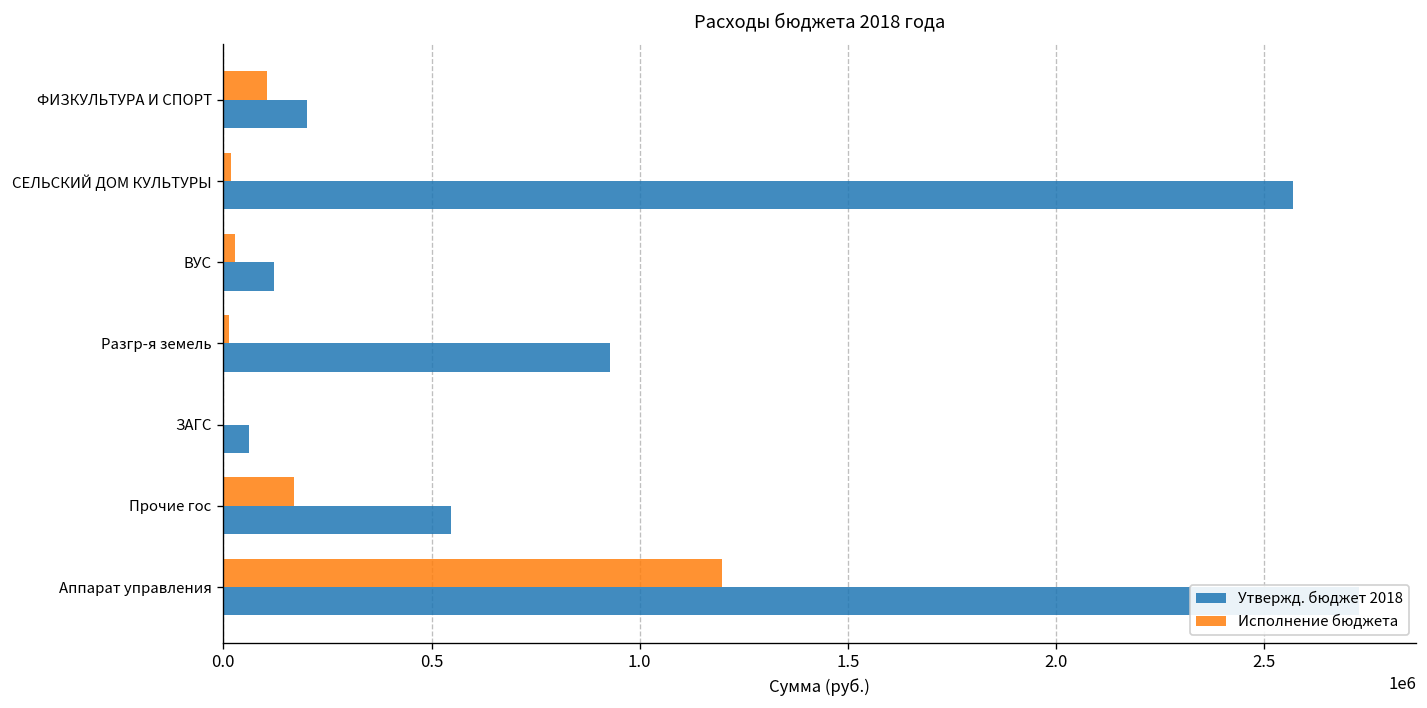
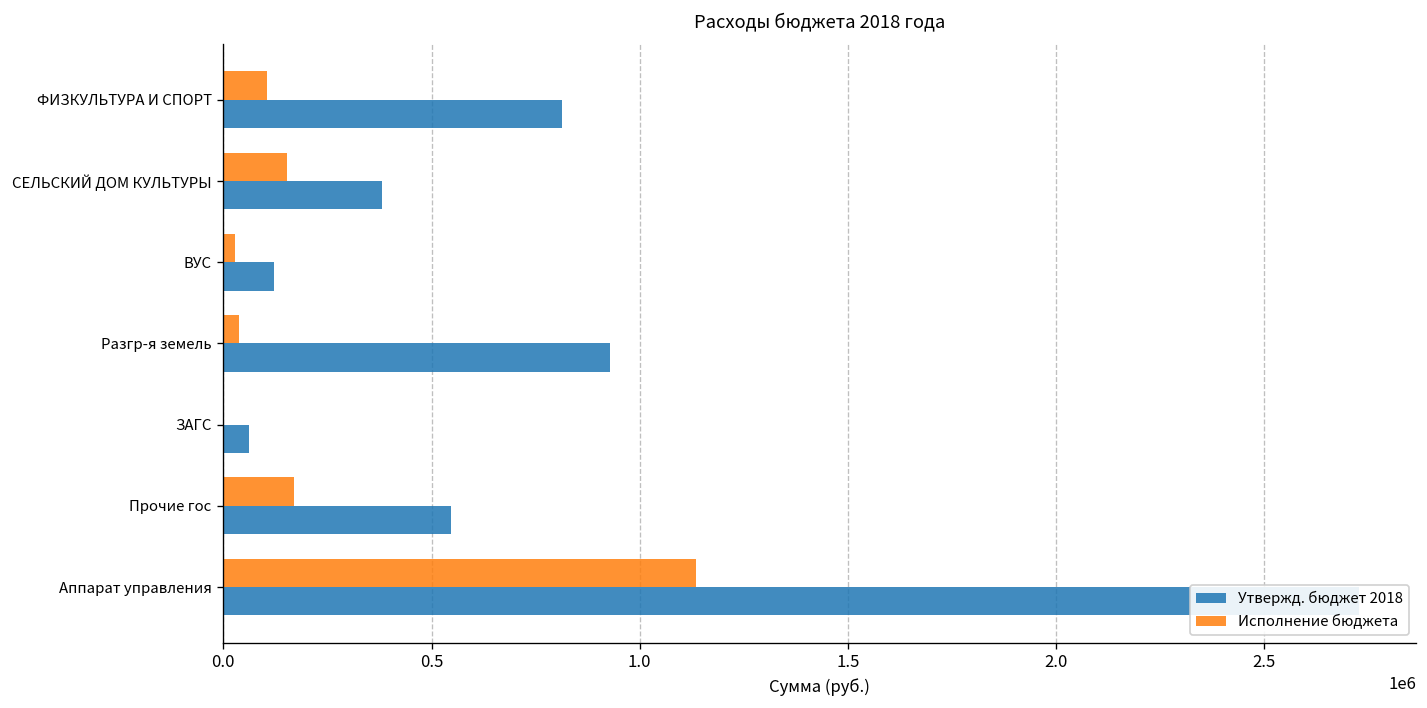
Утвержд. бюджет 2018, ФИЗКУЛЬТУРА И СПОРТ: 200000 -> 810000
Исполнение бюджета, СЕЛЬСКИЙ ДОМ КУЛЬТУРЫ: 20000 -> 150000
Утвержд. бюджет 2018, СЕЛЬСКИЙ ДОМ КУЛЬТУРЫ: 2570000 -> 380000
Исполнение бюджета, Разгр-я земель: 10000 -> 40000
Исполнение бюджета, Аппарат управления: 1200000 -> 1130000
